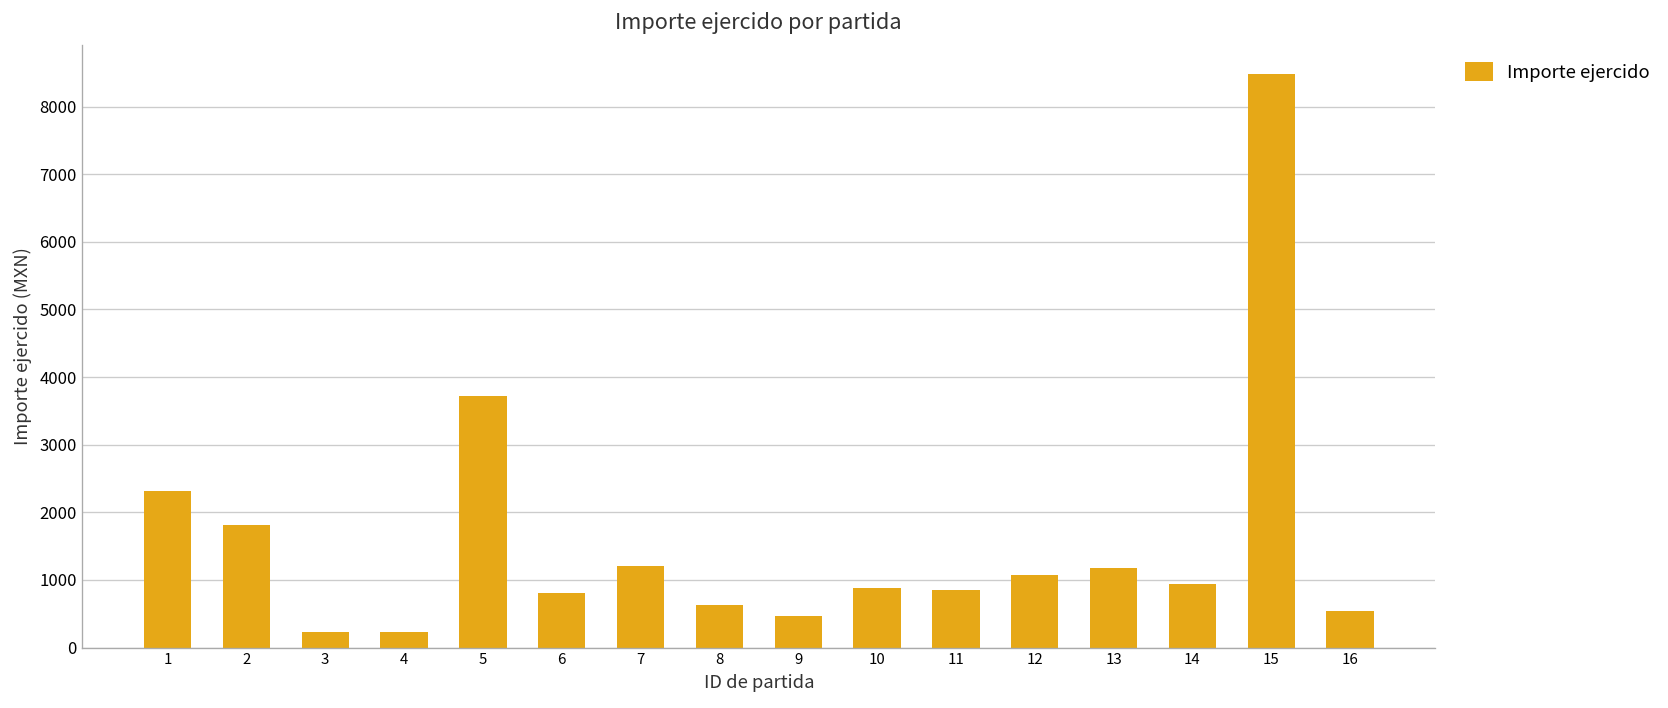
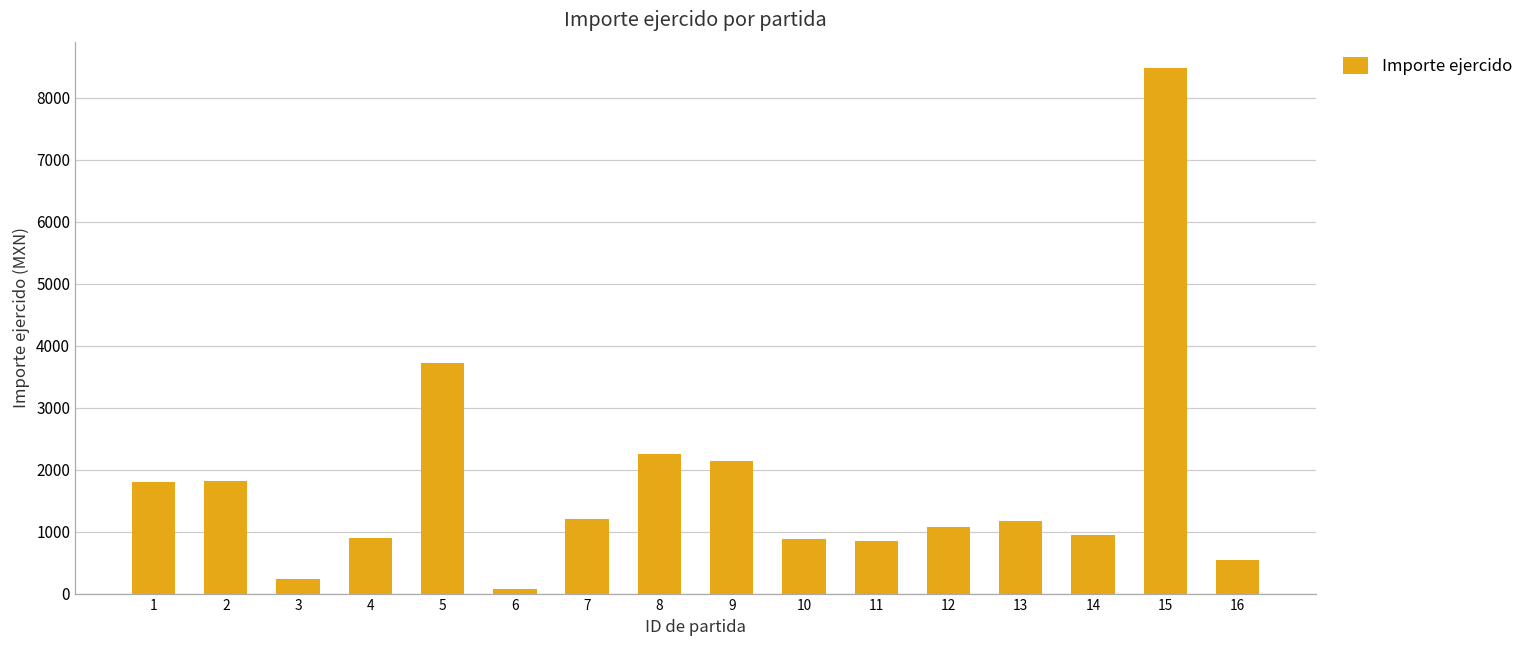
1: 2300 -> 1800
4: 200 -> 900
6: 800 -> 100
8: 600 -> 2300
9: 500 -> 2100
